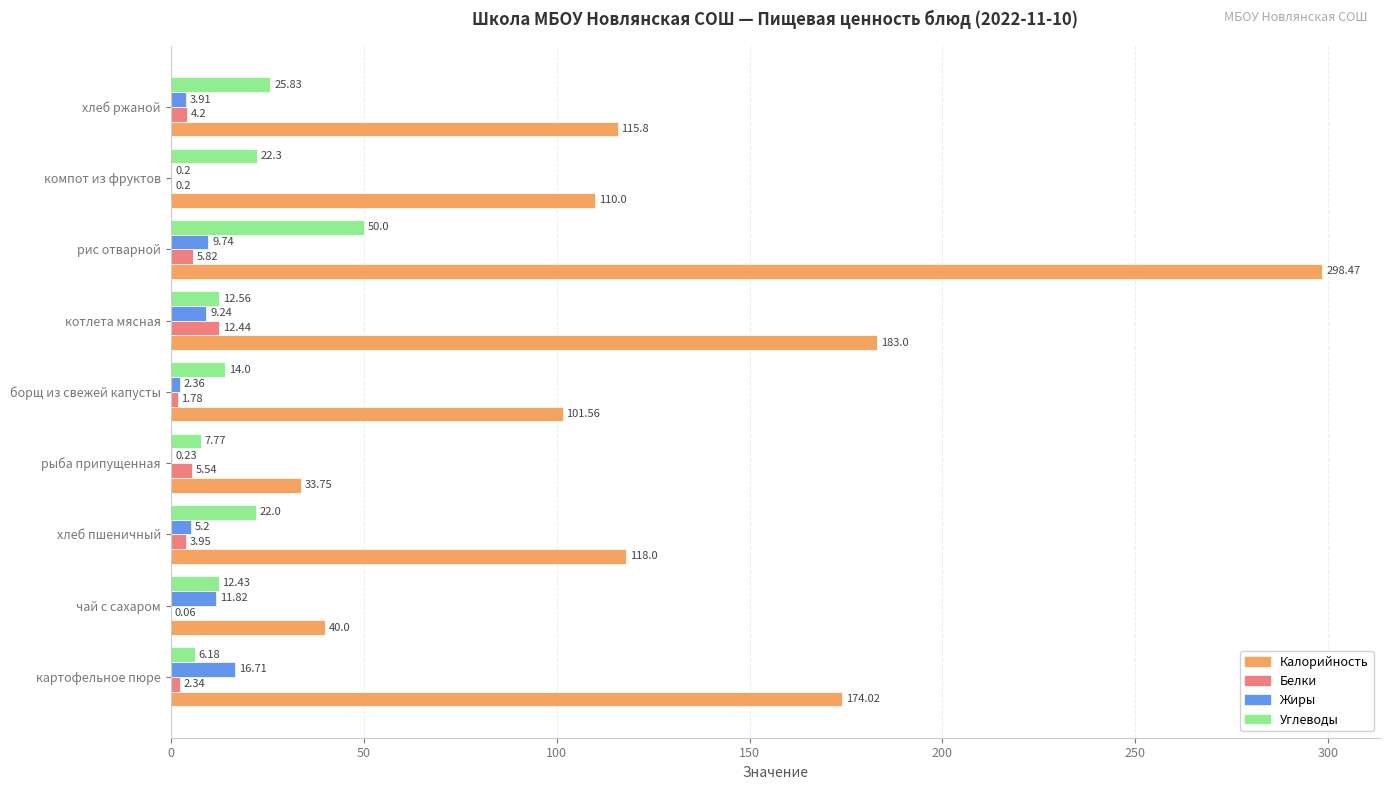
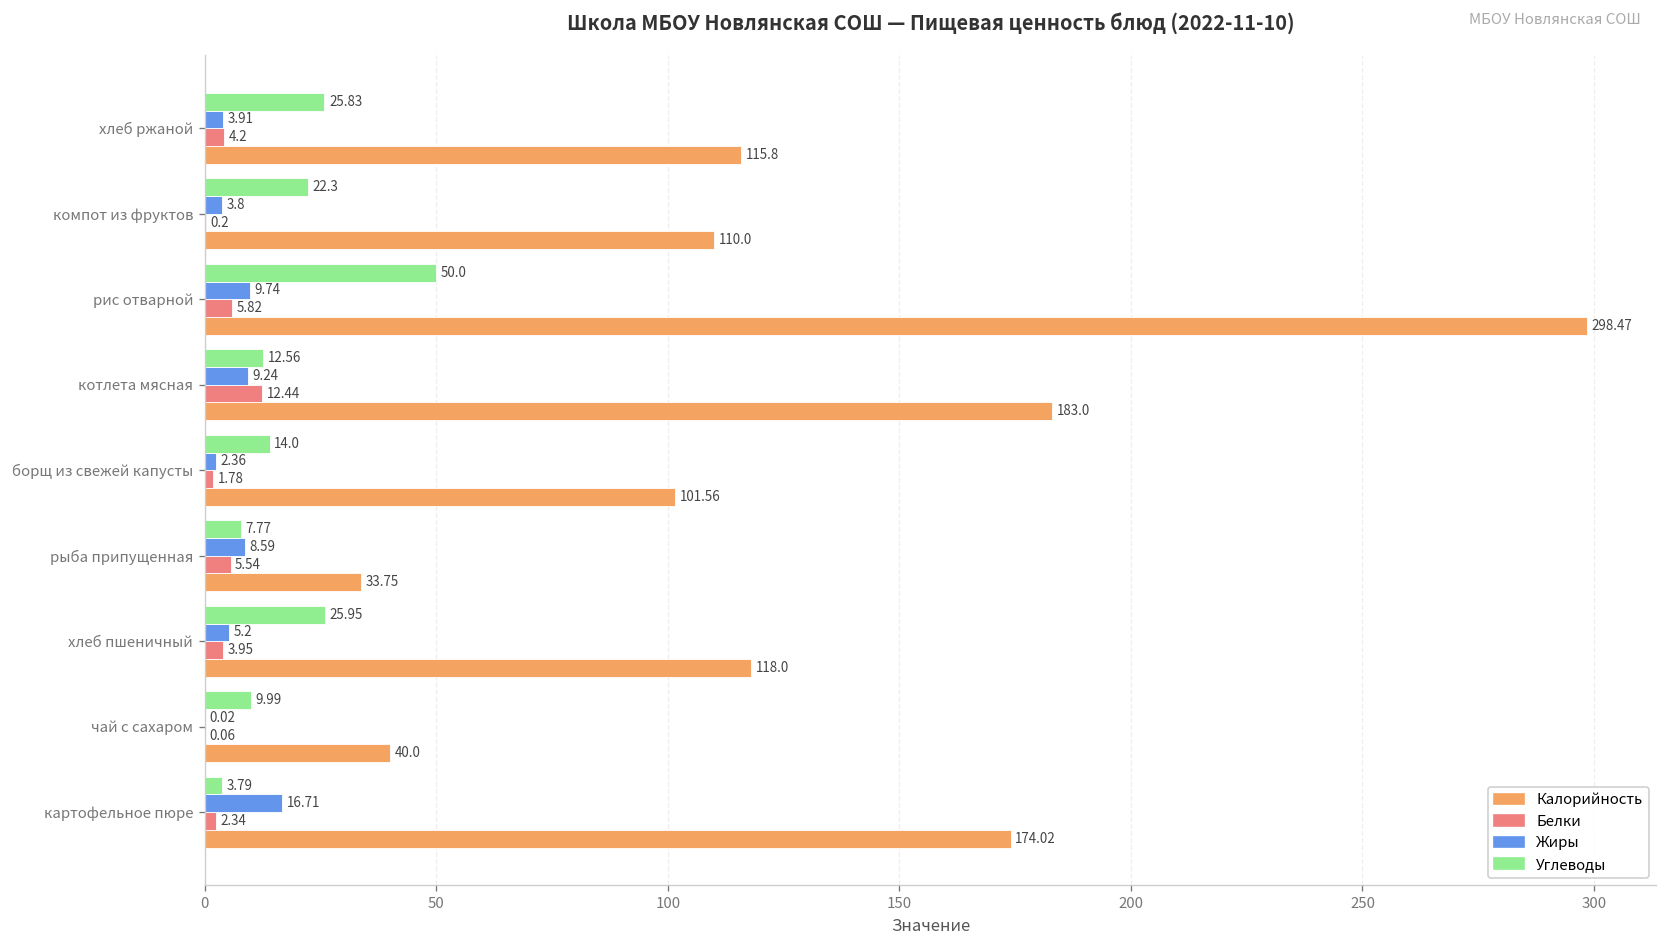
Жиры, компот из фруктов: 0.2 -> 3.8
Жиры, рыба припущенная: 0.23 -> 8.59
Углеводы, хлеб пшеничный: 22.0 -> 25.95
Углеводы, чай с сахаром: 12.43 -> 9.99
Жиры, чай с сахаром: 11.82 -> 0.02
Углеводы, картофельное пюре: 6.18 -> 3.79
